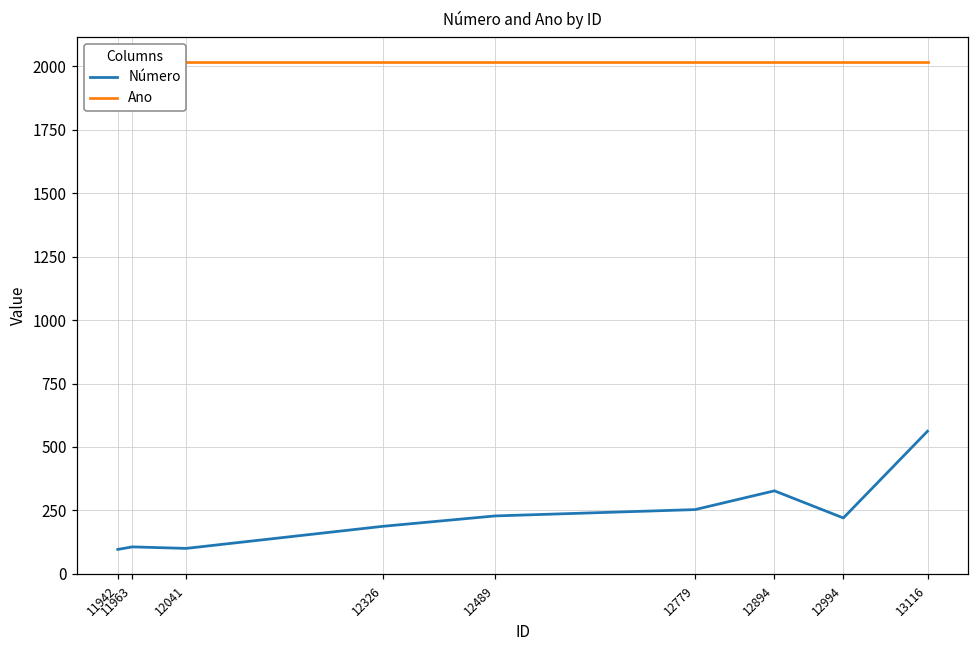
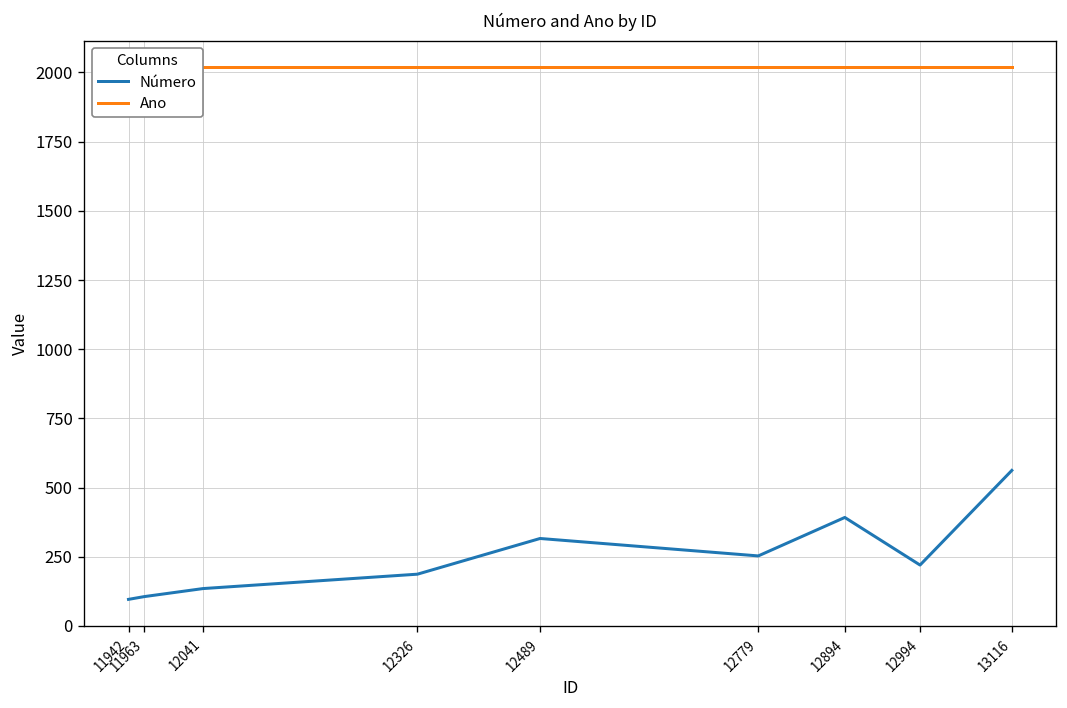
Número, 12041: 100 -> 140
Número, 12489: 230 -> 320
Número, 12894: 330 -> 390
